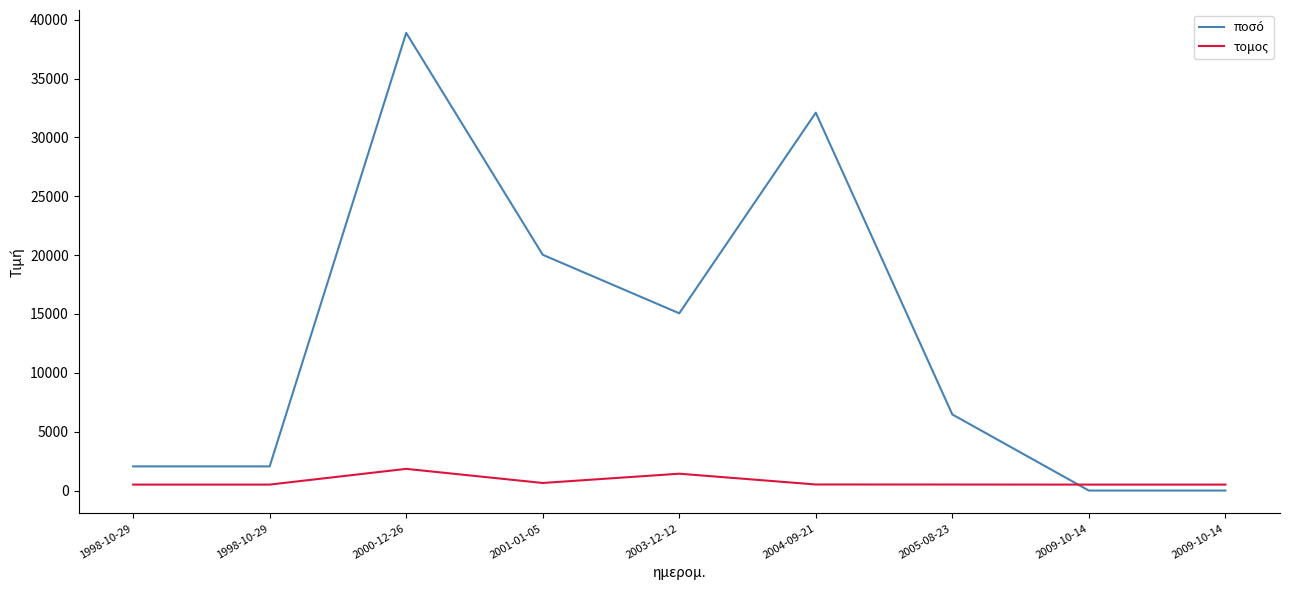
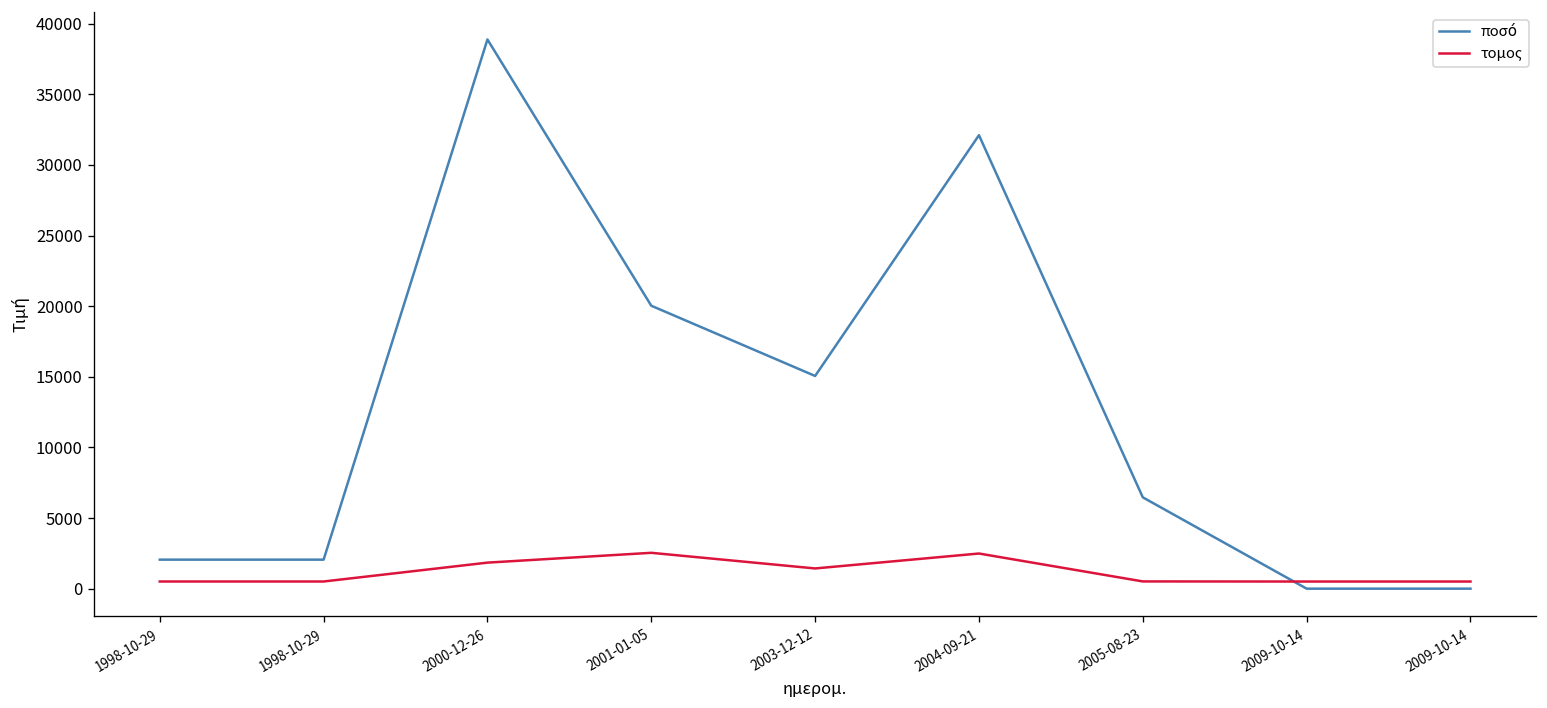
τομος, 2001-01-05: 600 -> 2500
τομος, 2004-09-21: 500 -> 2500
